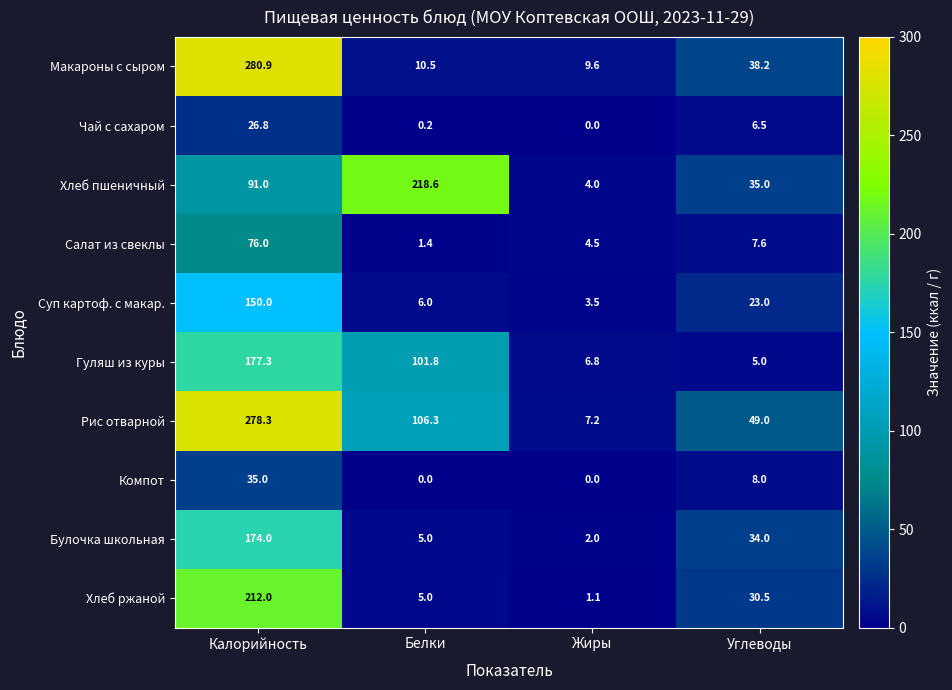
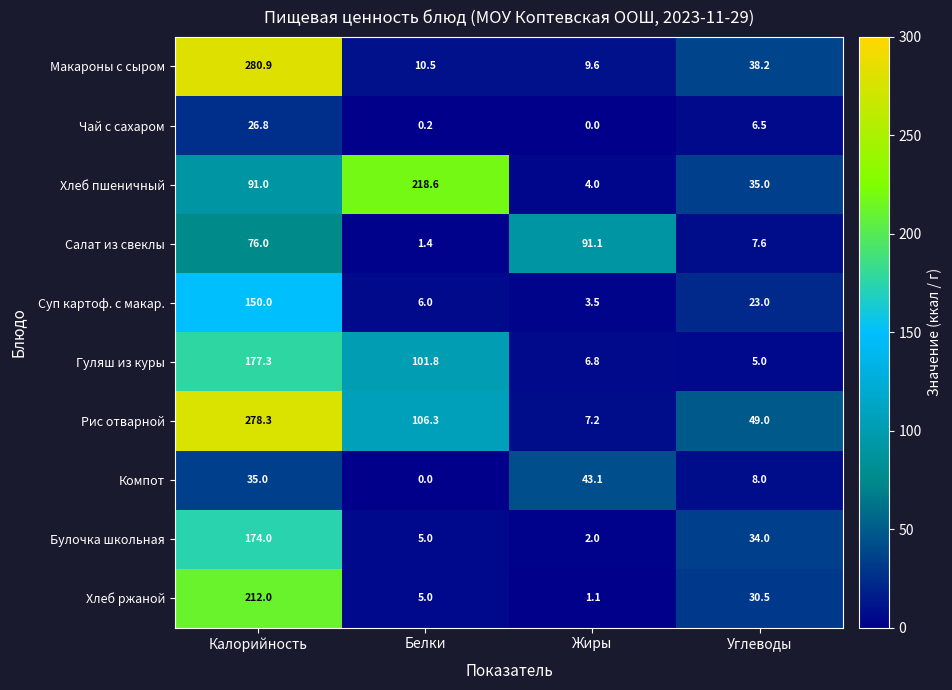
Салат из свеклы, Жиры: 4.5 -> 91.1
Компот, Жиры: 0.0 -> 43.1
